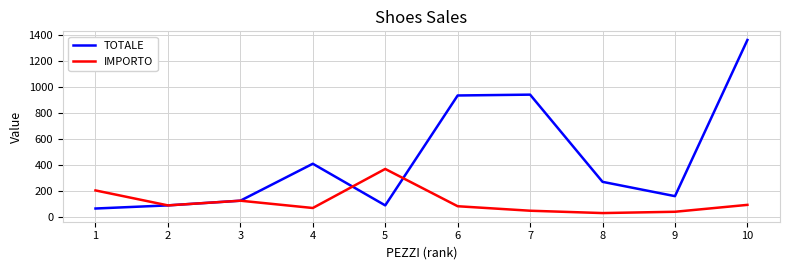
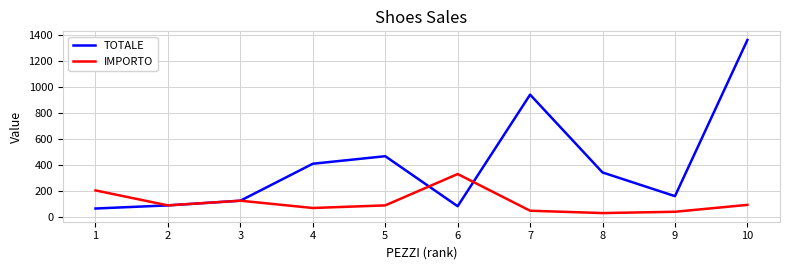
TOTALE, 5: 90 -> 470
IMPORTO, 5: 370 -> 90
TOTALE, 6: 930 -> 80
IMPORTO, 6: 80 -> 330
TOTALE, 8: 270 -> 340
